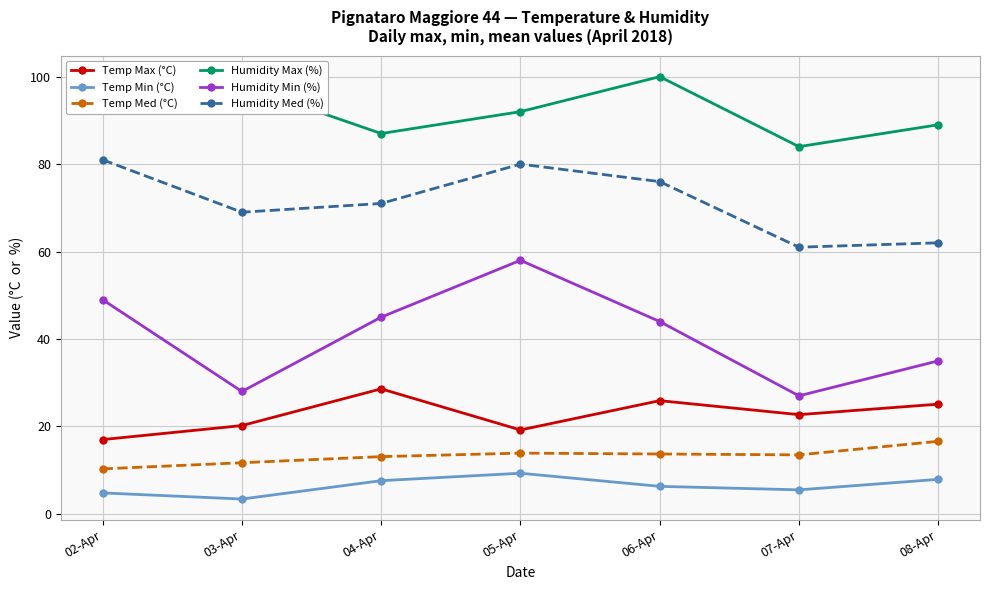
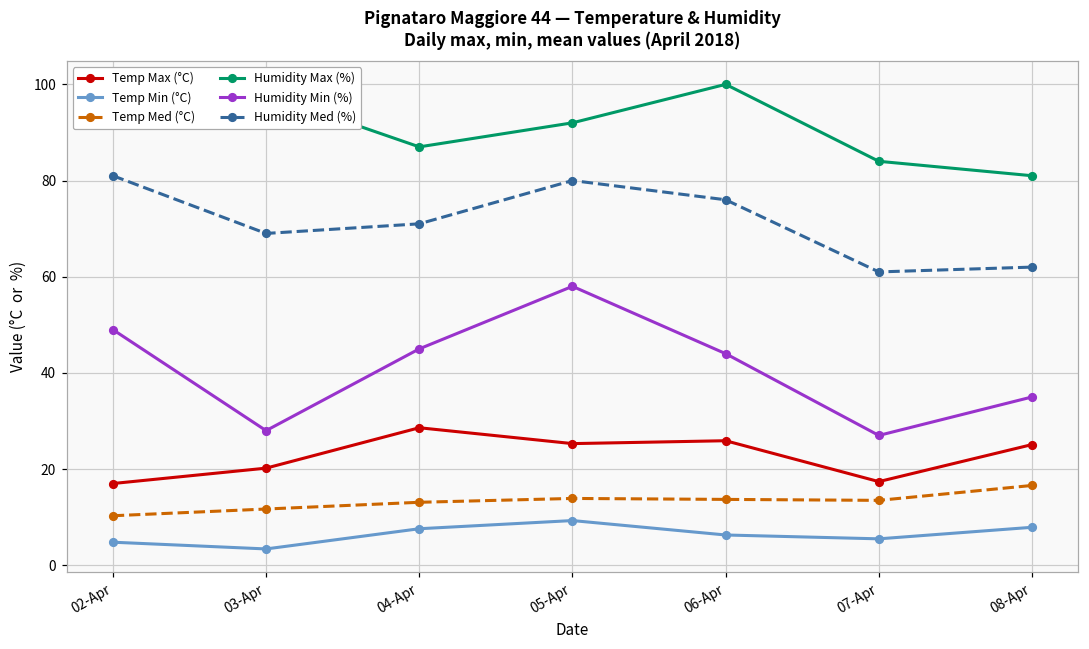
Temp Max (°C), 05-Apr: 19 -> 25
Temp Max (°C), 07-Apr: 23 -> 17
Humidity Max (%), 08-Apr: 89 -> 81
